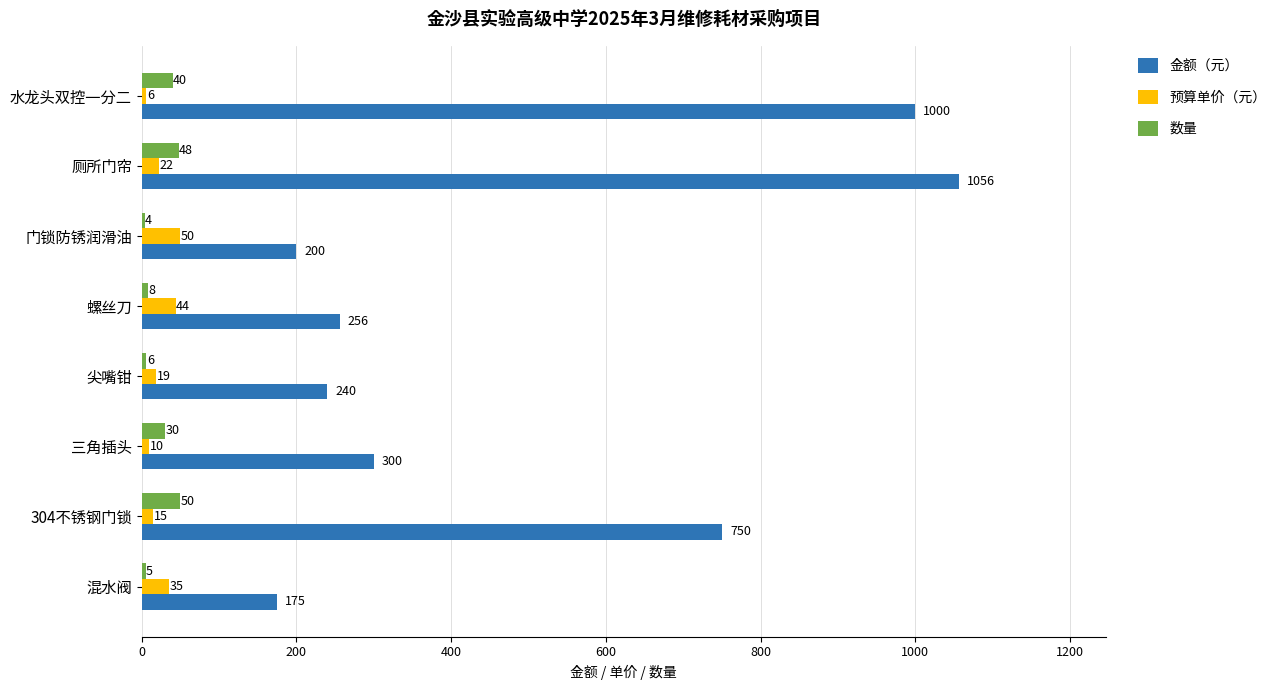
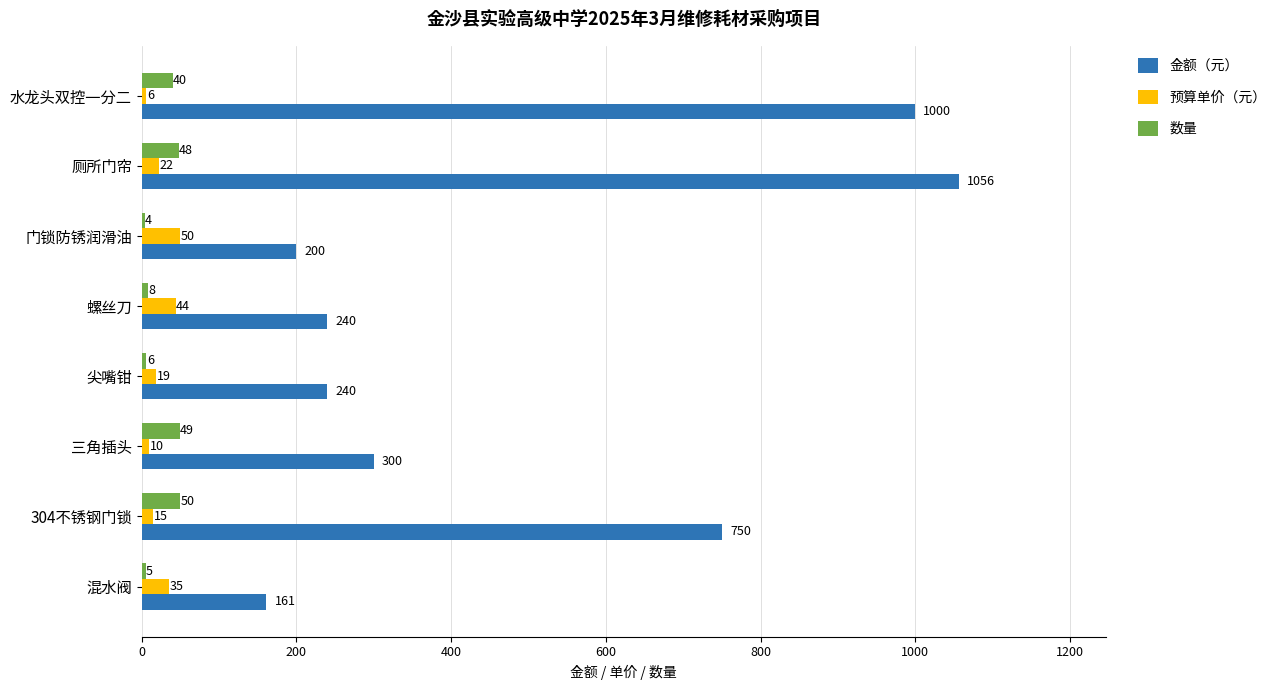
金额（元）, 螺丝刀: 256 -> 240
数量, 三角插头: 30 -> 49
金额（元）, 混水阀: 175 -> 161
